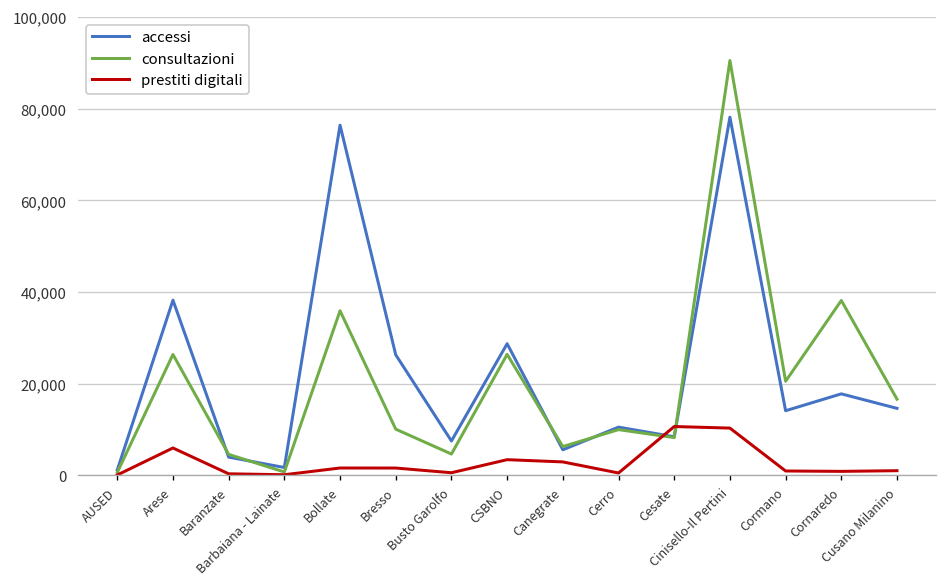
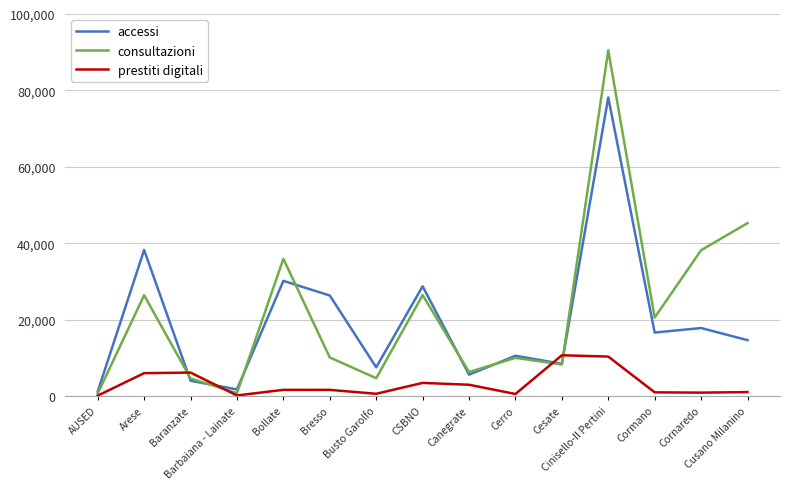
prestiti digitali, Baranzate: 0 -> 6,000
accessi, Bollate: 76,000 -> 30,000
accessi, Cormano: 14,000 -> 17,000
consultazioni, Cusano Milanino: 17,000 -> 45,000
